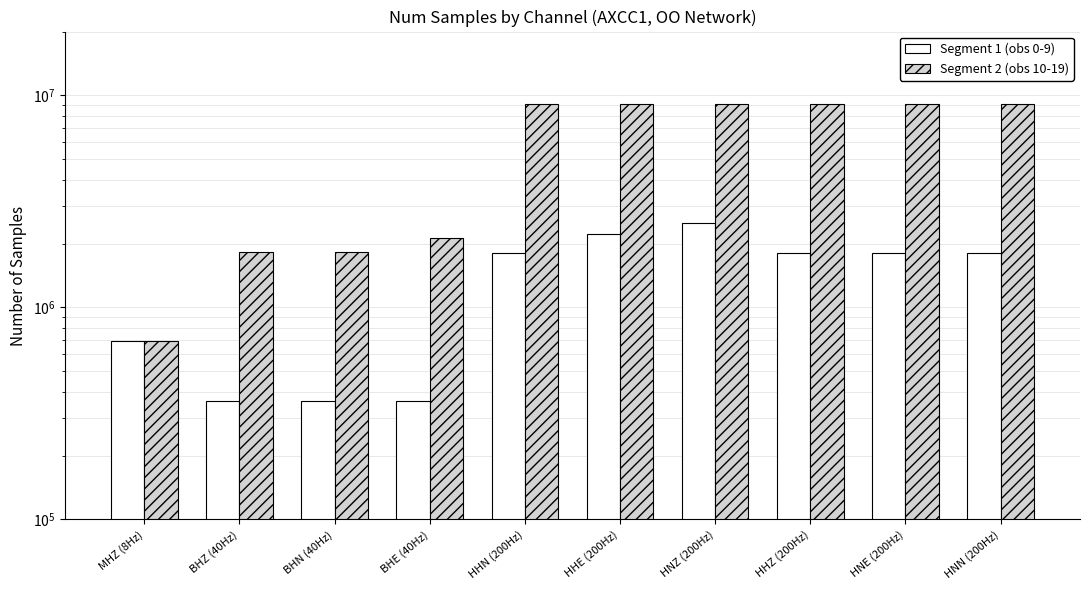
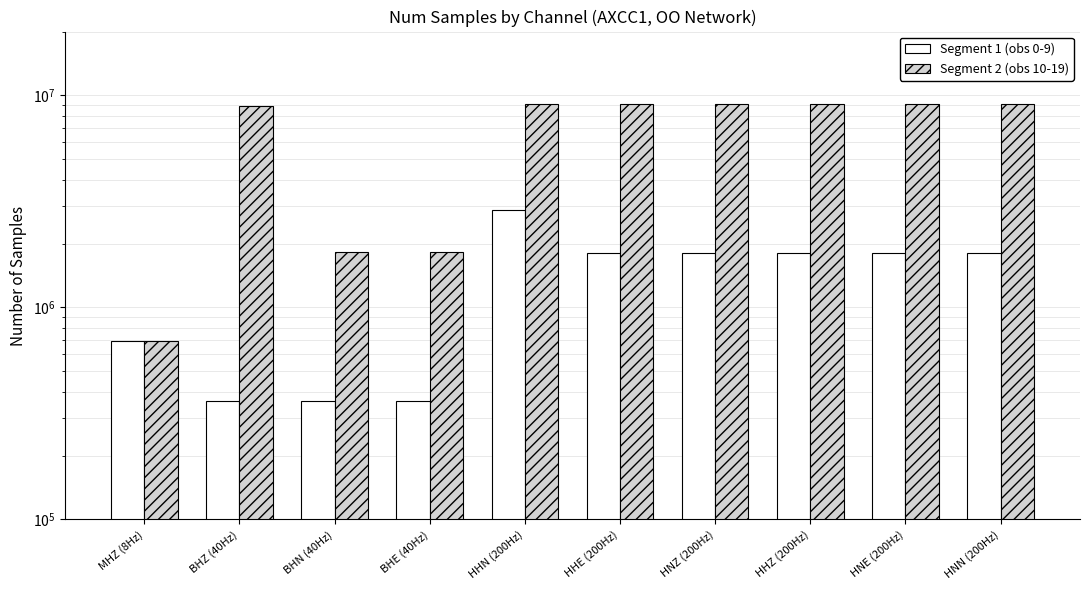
Segment 2 (obs 10-19), BHZ (40Hz): 1800000 -> 8900000
Segment 2 (obs 10-19), BHE (40Hz): 2100000 -> 1800000
Segment 1 (obs 0-9), HHN (200Hz): 1800000 -> 2900000
Segment 1 (obs 0-9), HHE (200Hz): 2200000 -> 1800000
Segment 1 (obs 0-9), HNZ (200Hz): 2500000 -> 1800000
